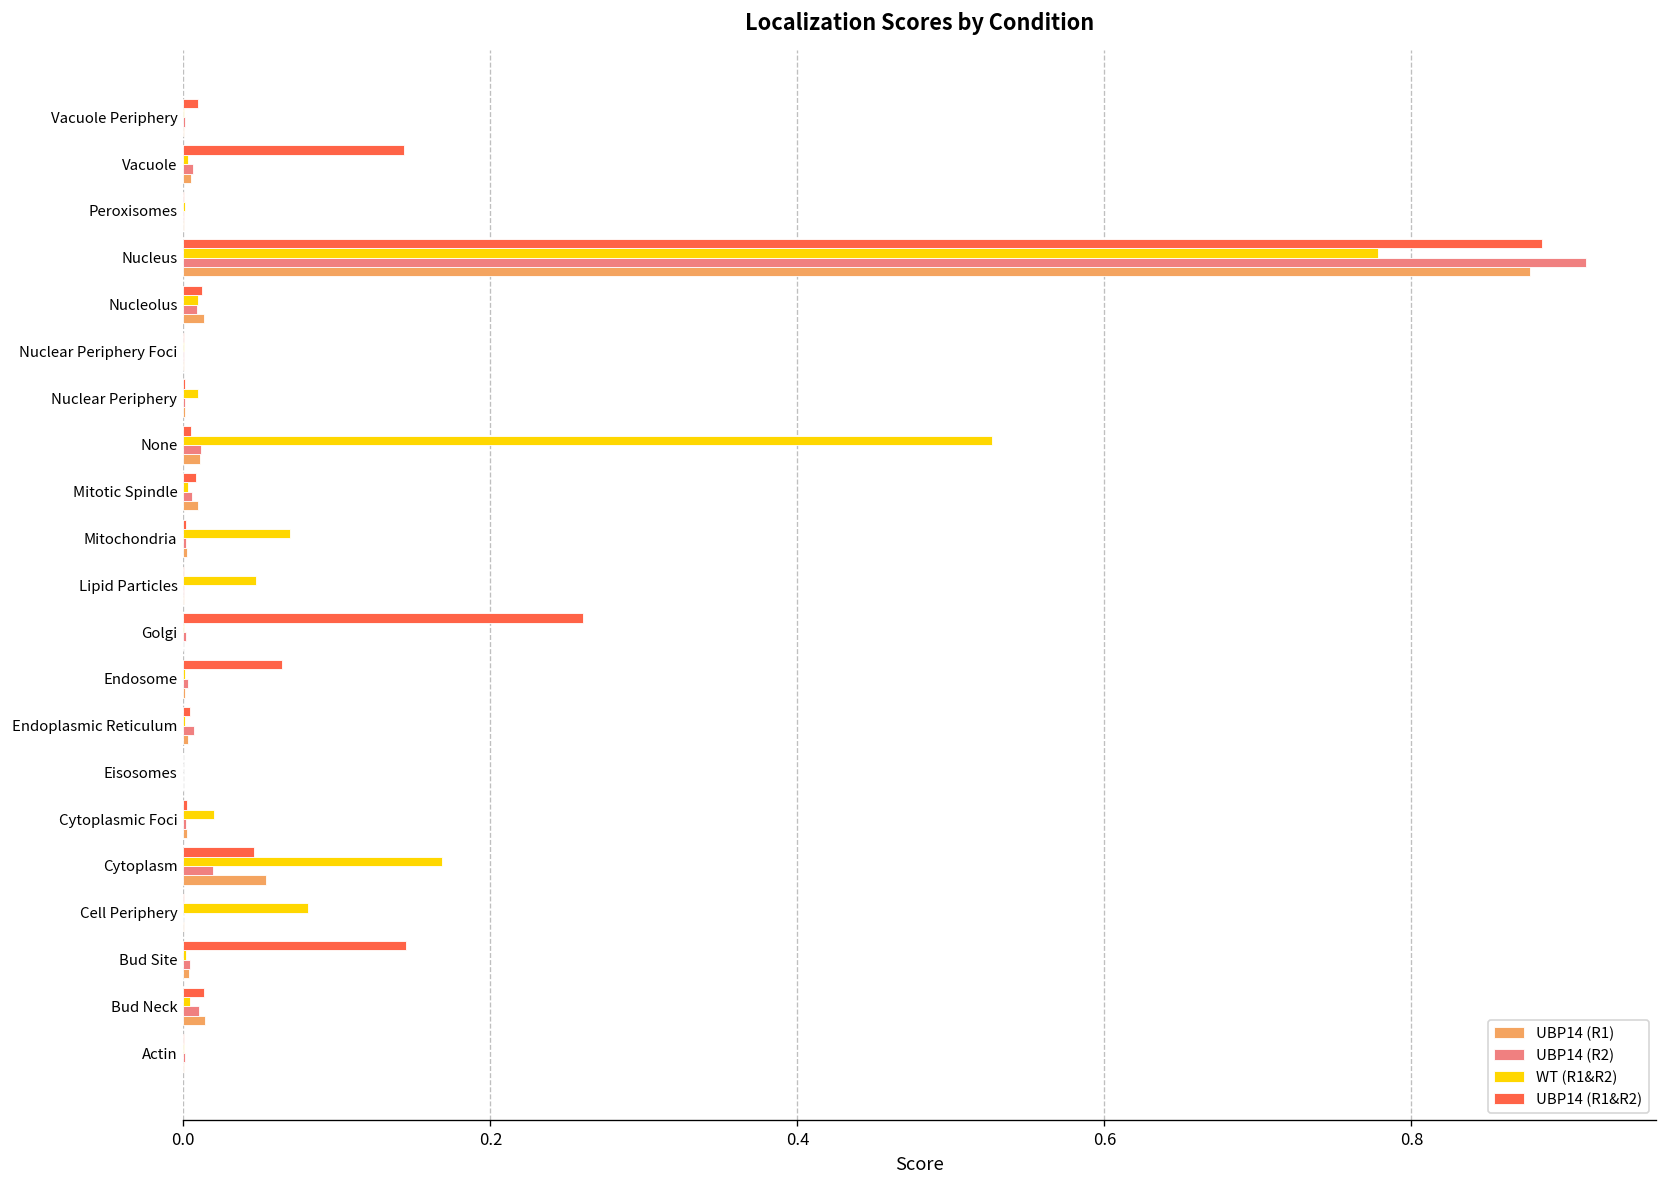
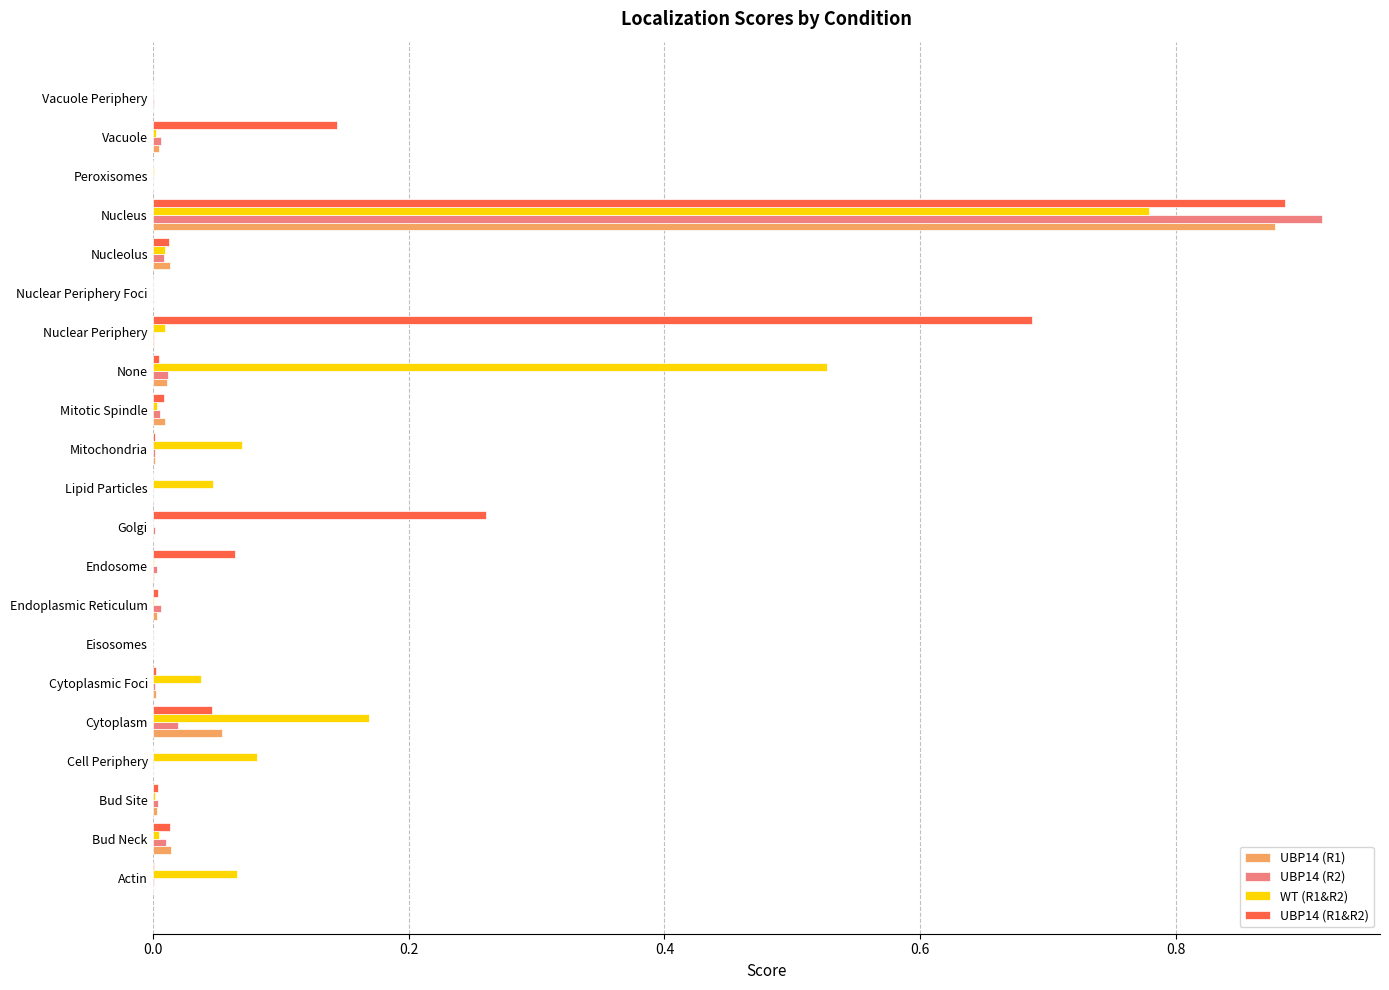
UBP14 (R1&R2), Vacuole Periphery: 0.010 -> 0.000
UBP14 (R1&R2), Nuclear Periphery: 0.001 -> 0.687
WT (R1&R2), Cytoplasmic Foci: 0.020 -> 0.038
UBP14 (R1&R2), Bud Site: 0.145 -> 0.004
WT (R1&R2), Actin: 0.000 -> 0.066
